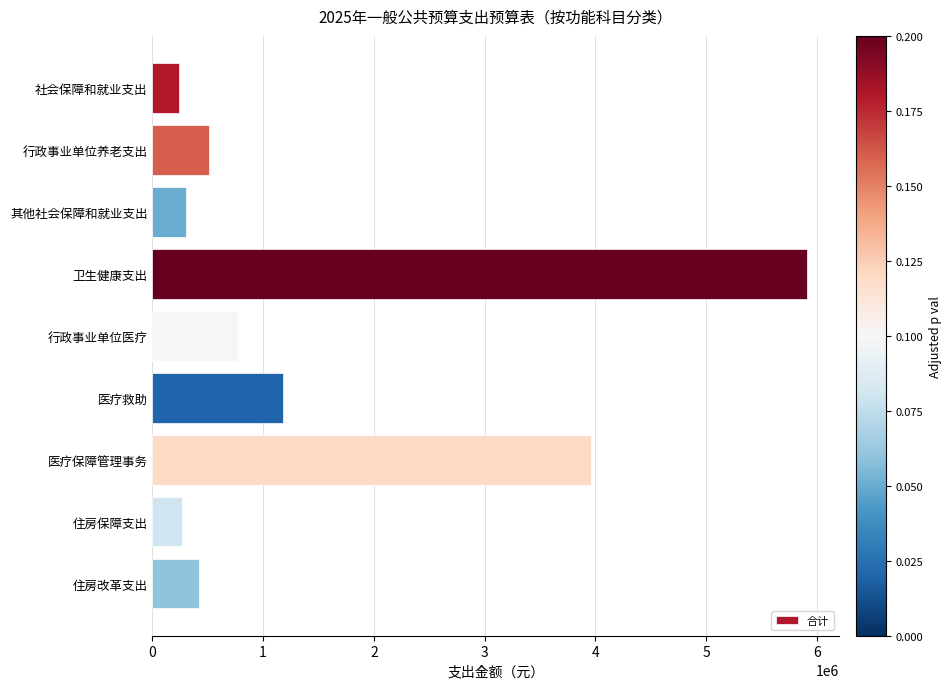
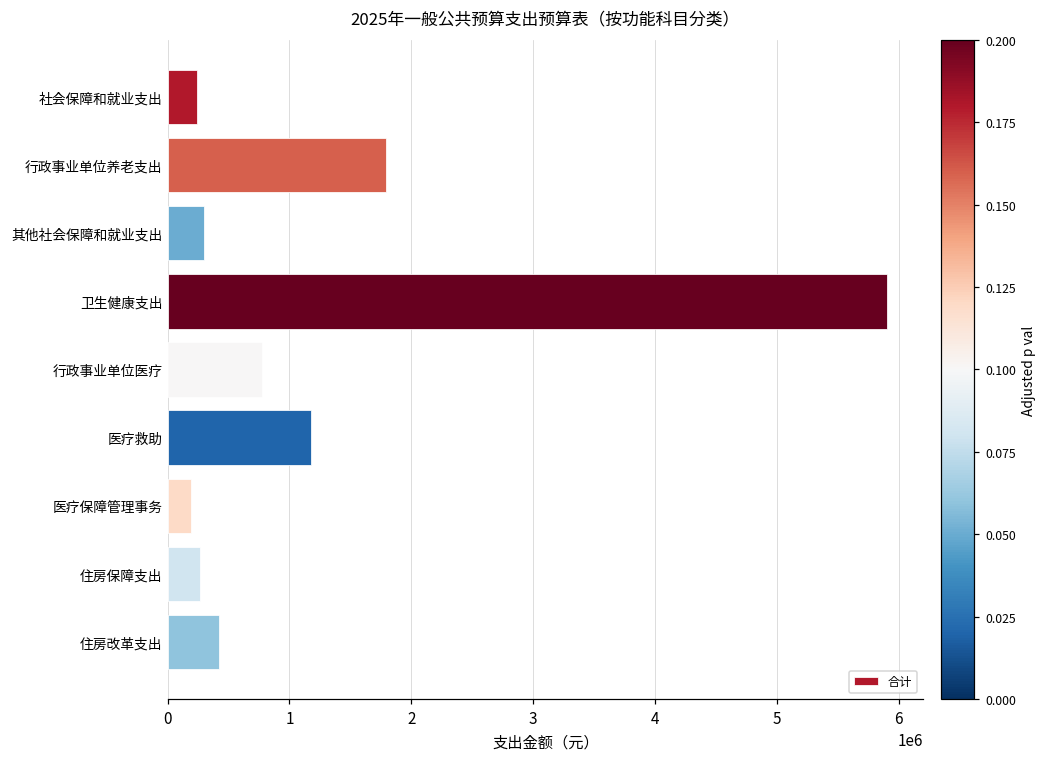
行政事业单位养老支出: 510000 -> 1790000
医疗保障管理事务: 3960000 -> 190000
